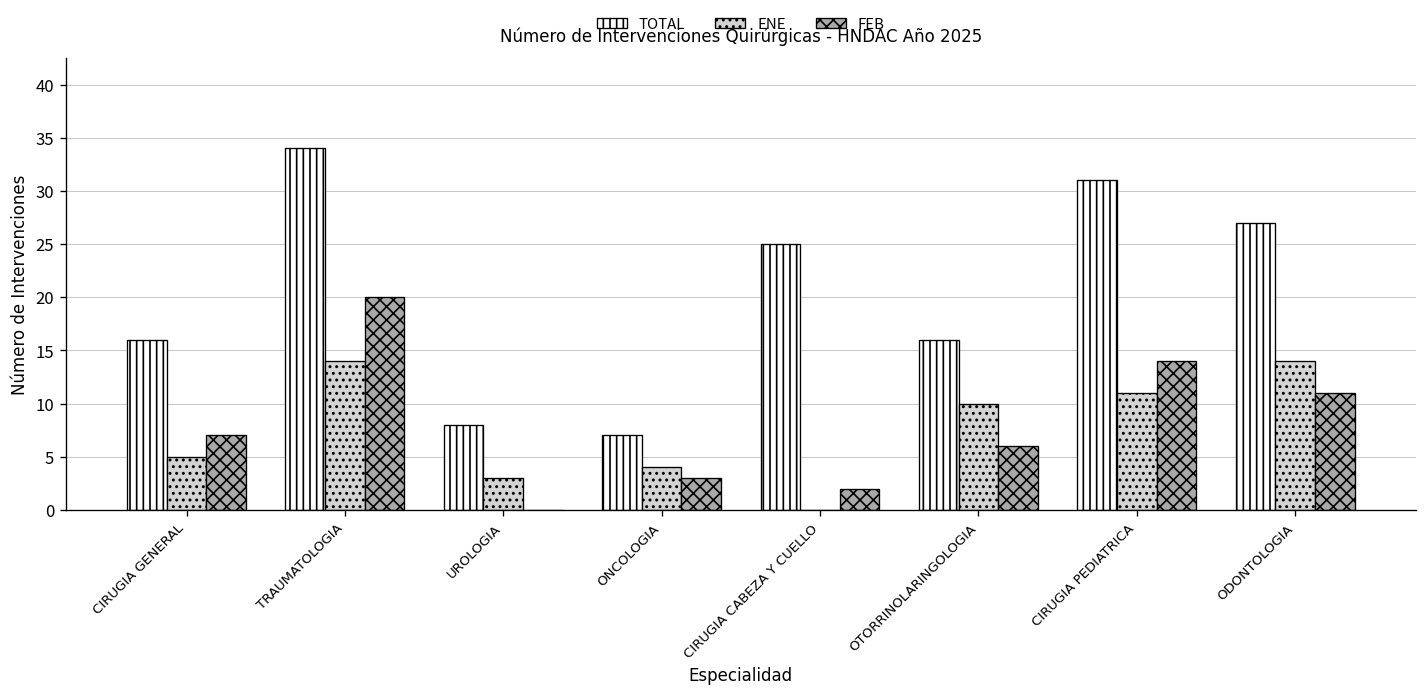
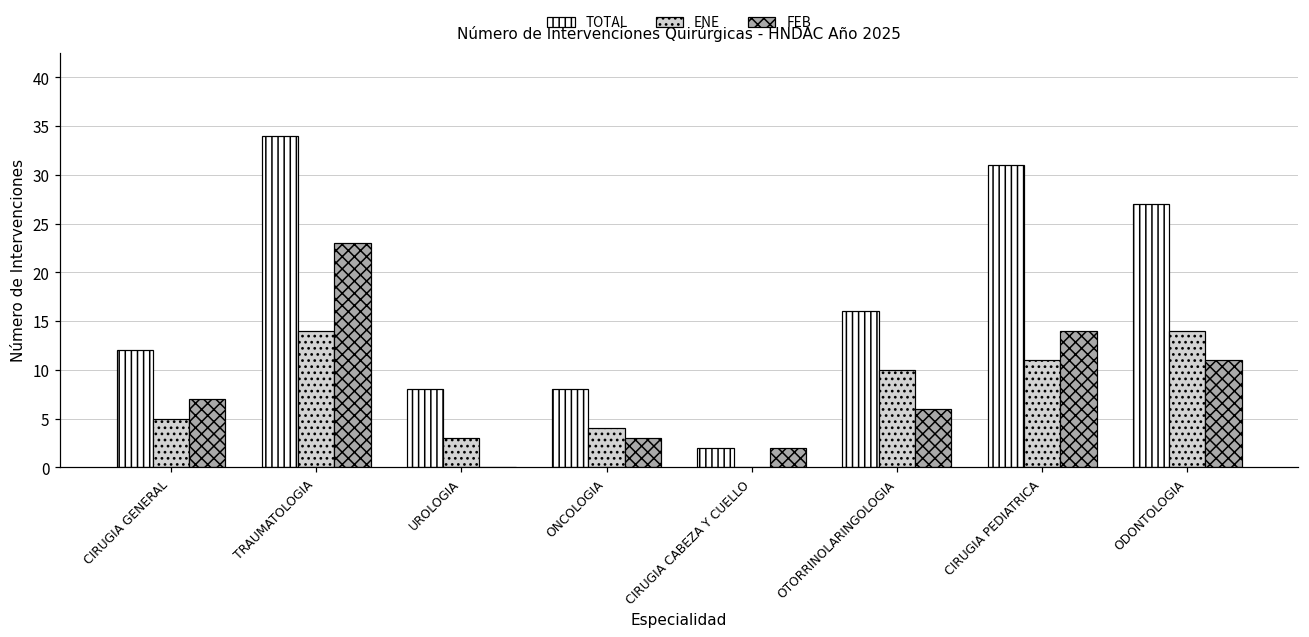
TOTAL, CIRUGIA GENERAL: 16 -> 12
FEB, TRAUMATOLOGIA: 20 -> 23
TOTAL, ONCOLOGIA: 7 -> 8
TOTAL, CIRUGIA CABEZA Y CUELLO: 25 -> 2
